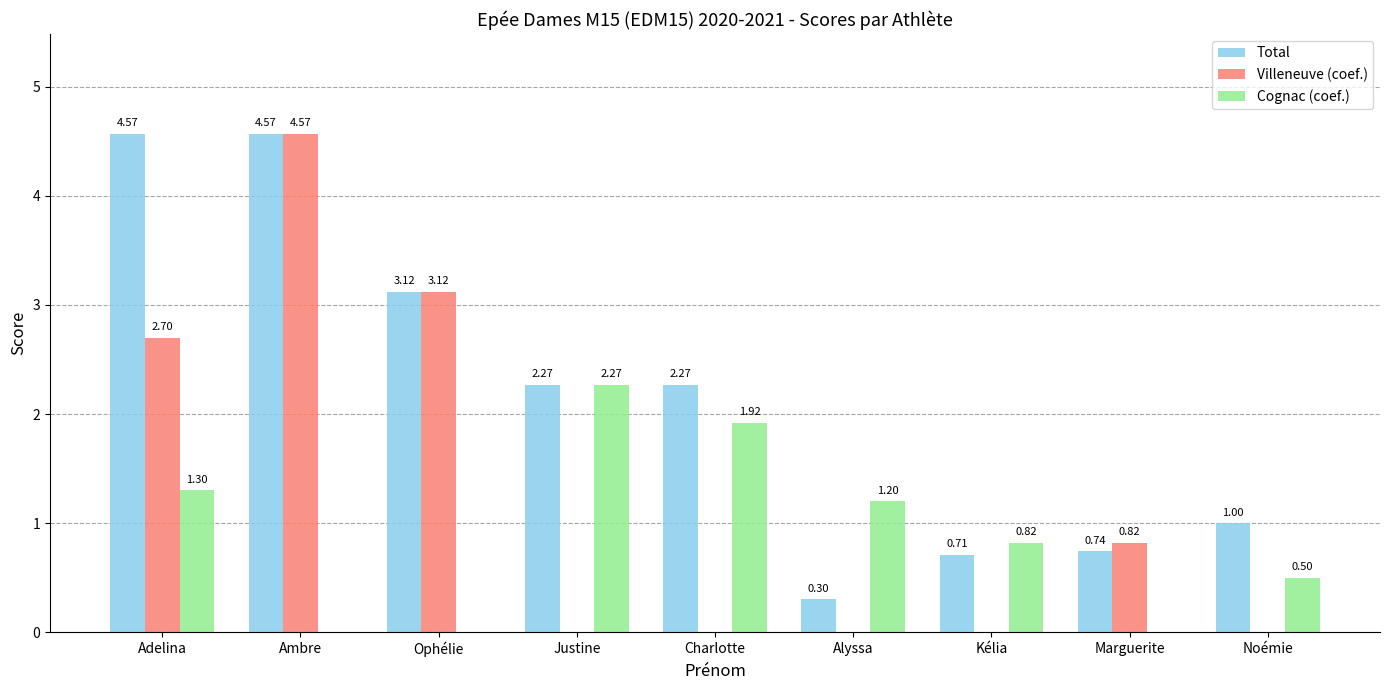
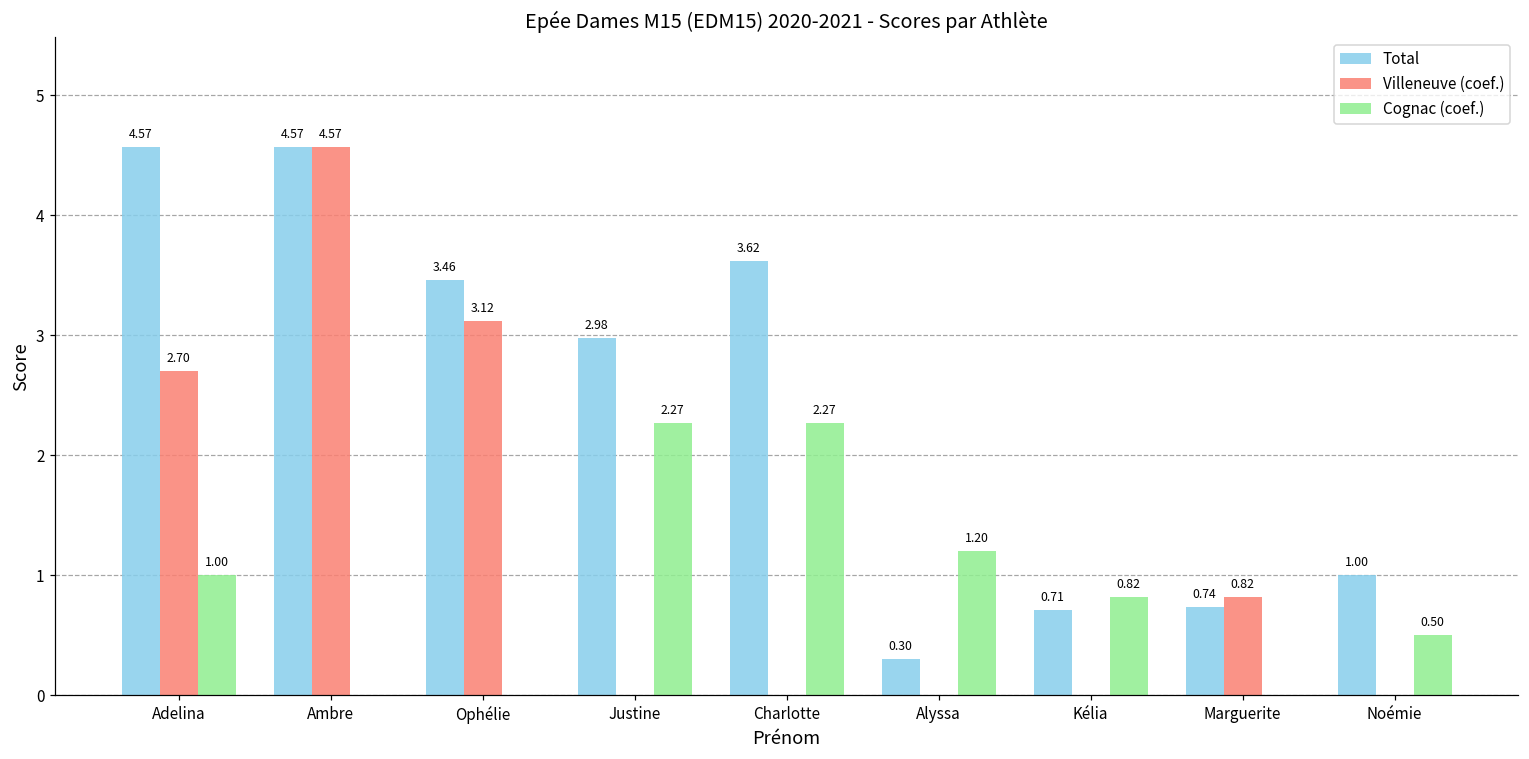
Cognac (coef.), Adelina: 1.30 -> 1.00
Total, Ophélie: 3.12 -> 3.46
Total, Justine: 2.27 -> 2.98
Total, Charlotte: 2.27 -> 3.62
Cognac (coef.), Charlotte: 1.92 -> 2.27
